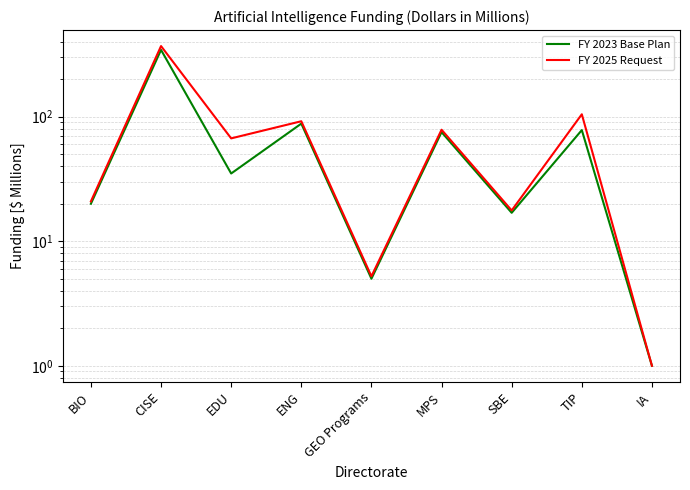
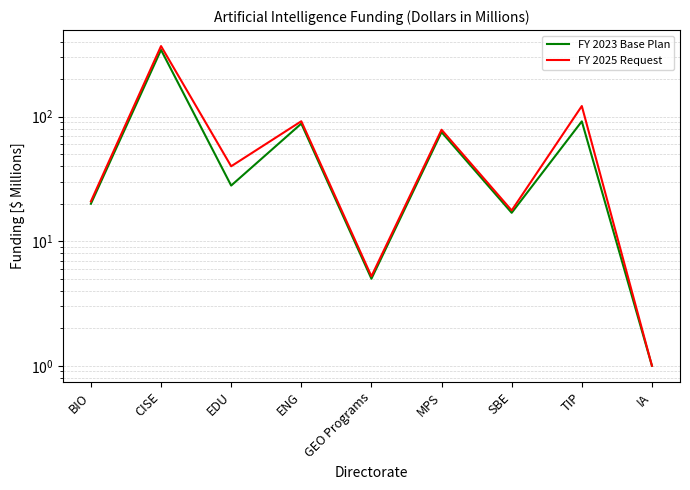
FY 2023 Base Plan, EDU: 35 -> 28
FY 2025 Request, EDU: 70 -> 40
FY 2023 Base Plan, TIP: 80 -> 90
FY 2025 Request, TIP: 100 -> 120
